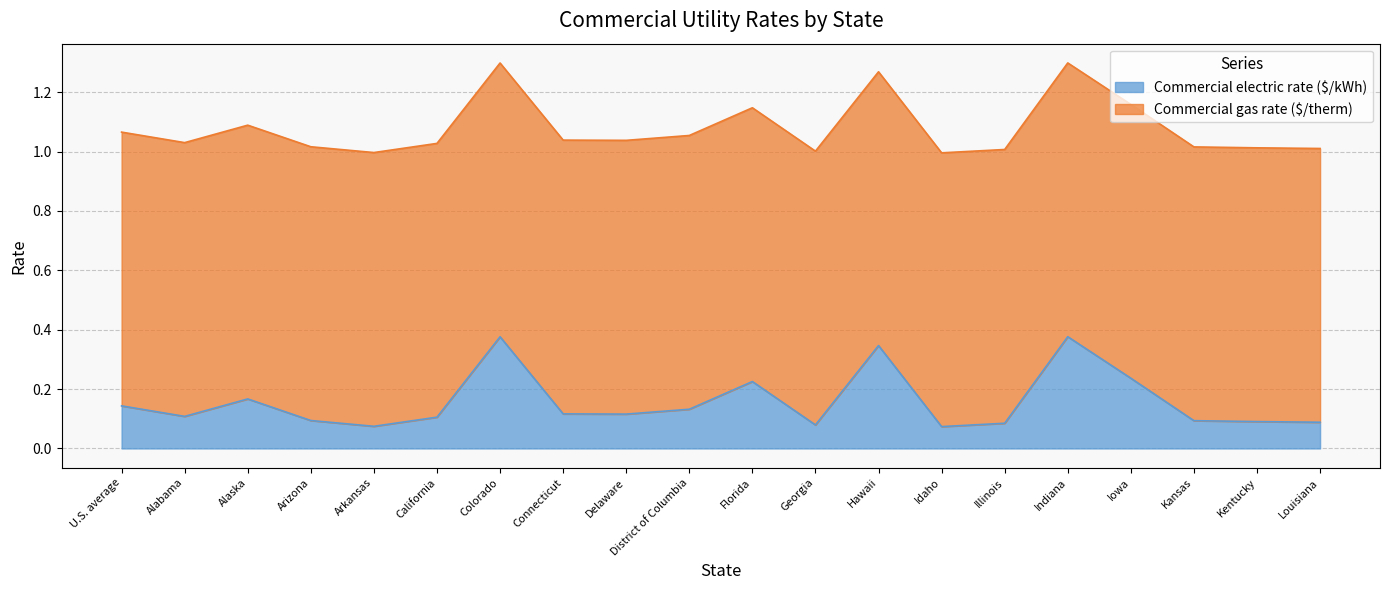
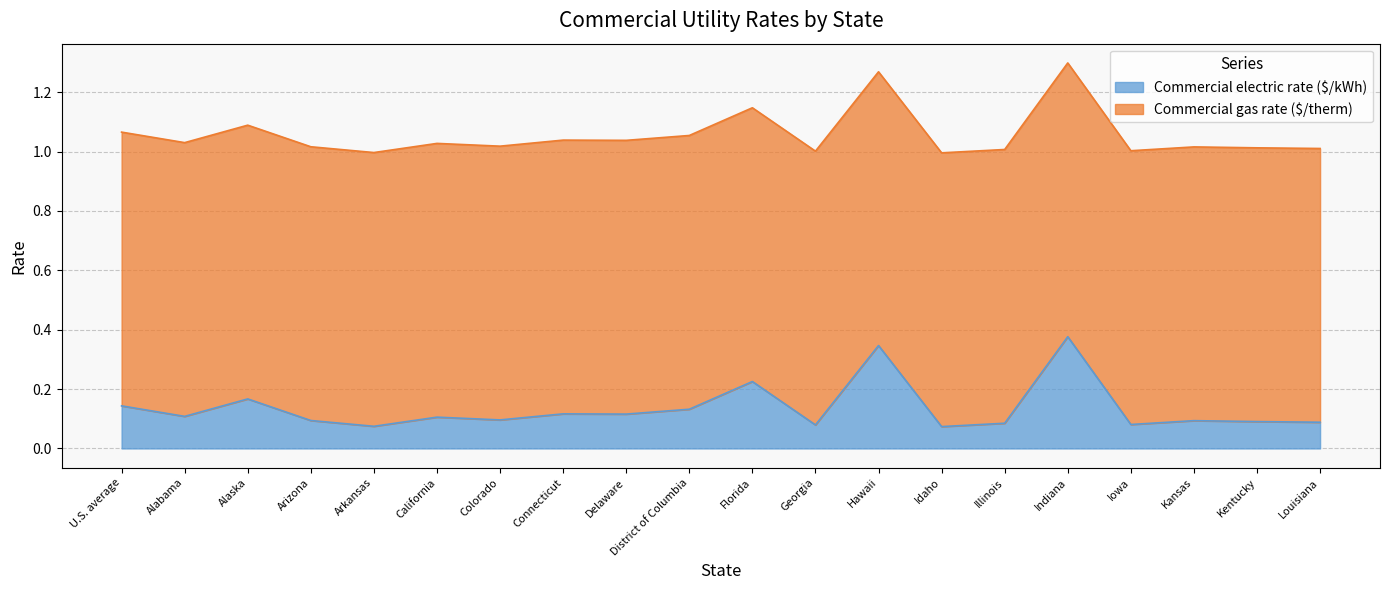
Commercial electric rate ($/kWh), Colorado: 0.38 -> 0.10
Commercial electric rate ($/kWh), Iowa: 0.24 -> 0.08
